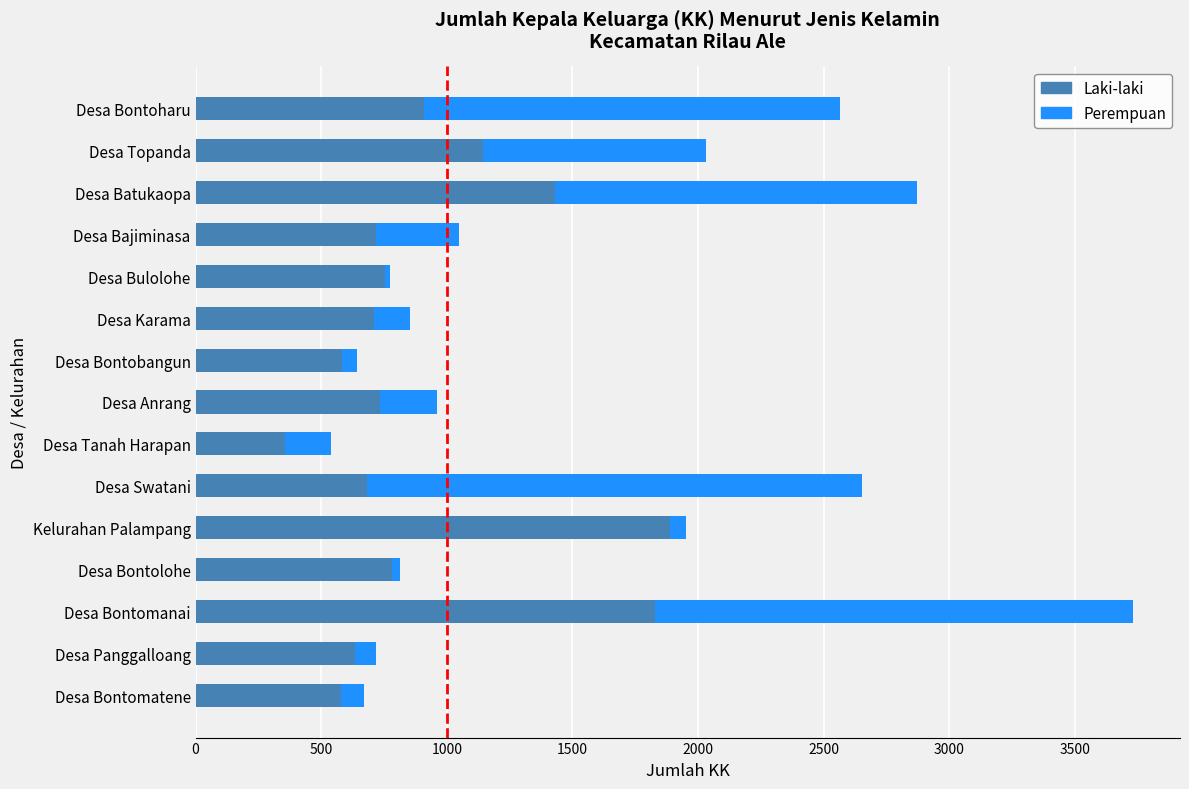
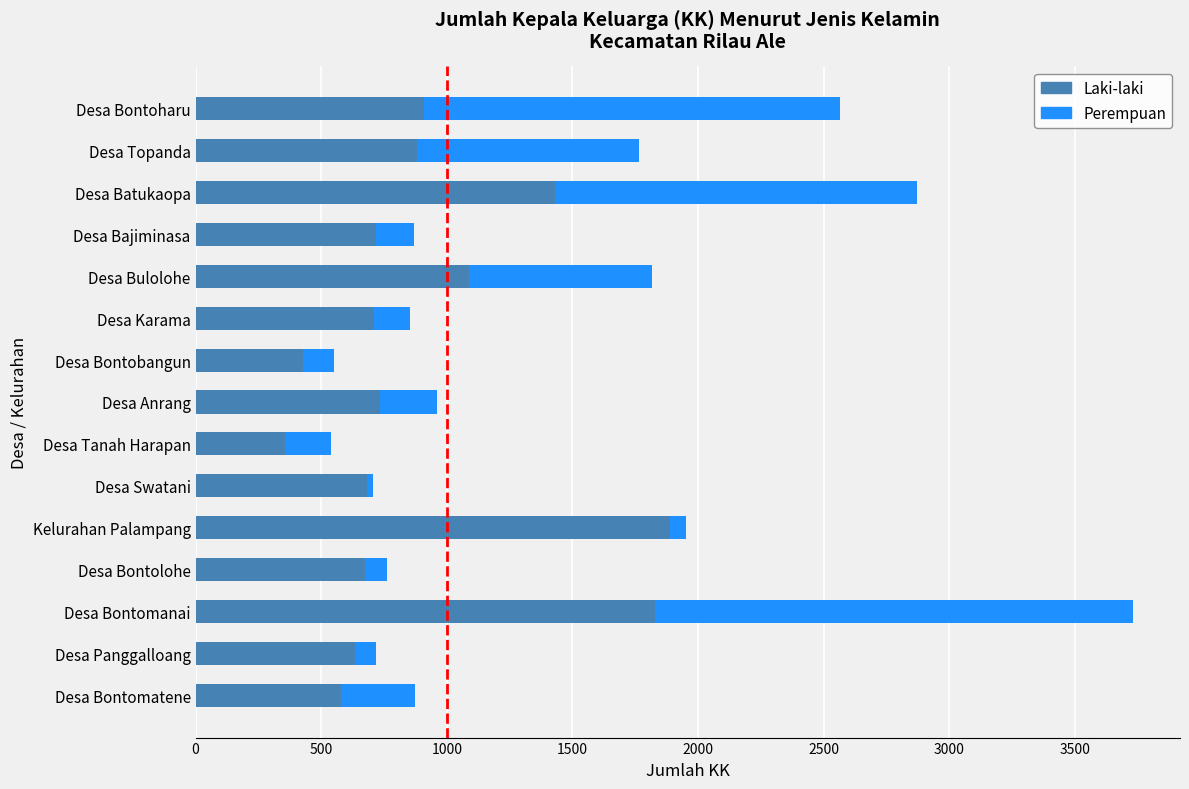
Laki-laki, Desa Topanda: 1150 -> 880
Perempuan, Desa Bajiminasa: 330 -> 150
Laki-laki, Desa Bulolohe: 750 -> 1090
Perempuan, Desa Bulolohe: 20 -> 730
Laki-laki, Desa Bontobangun: 580 -> 430
Perempuan, Desa Bontobangun: 60 -> 130
Perempuan, Desa Swatani: 1970 -> 20
Laki-laki, Desa Bontolohe: 780 -> 680
Perempuan, Desa Bontolohe: 30 -> 90
Perempuan, Desa Bontomatene: 90 -> 300
